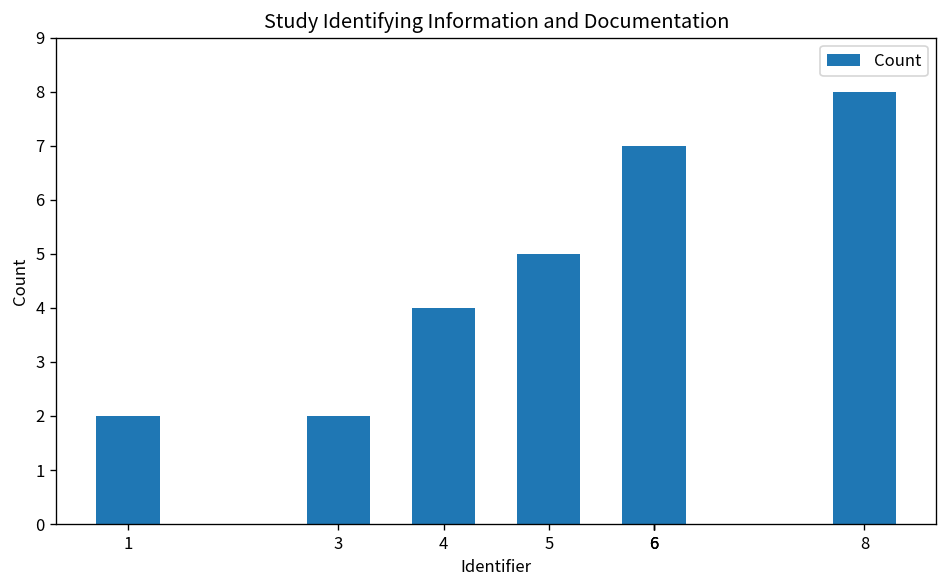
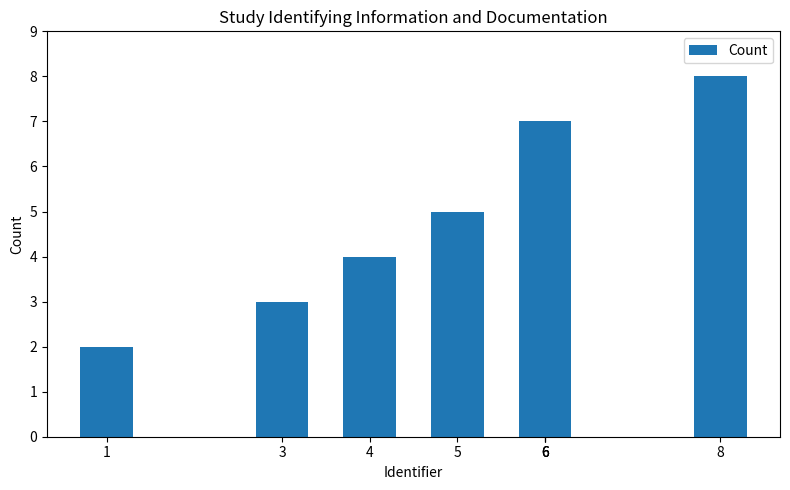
3: 2 -> 3
